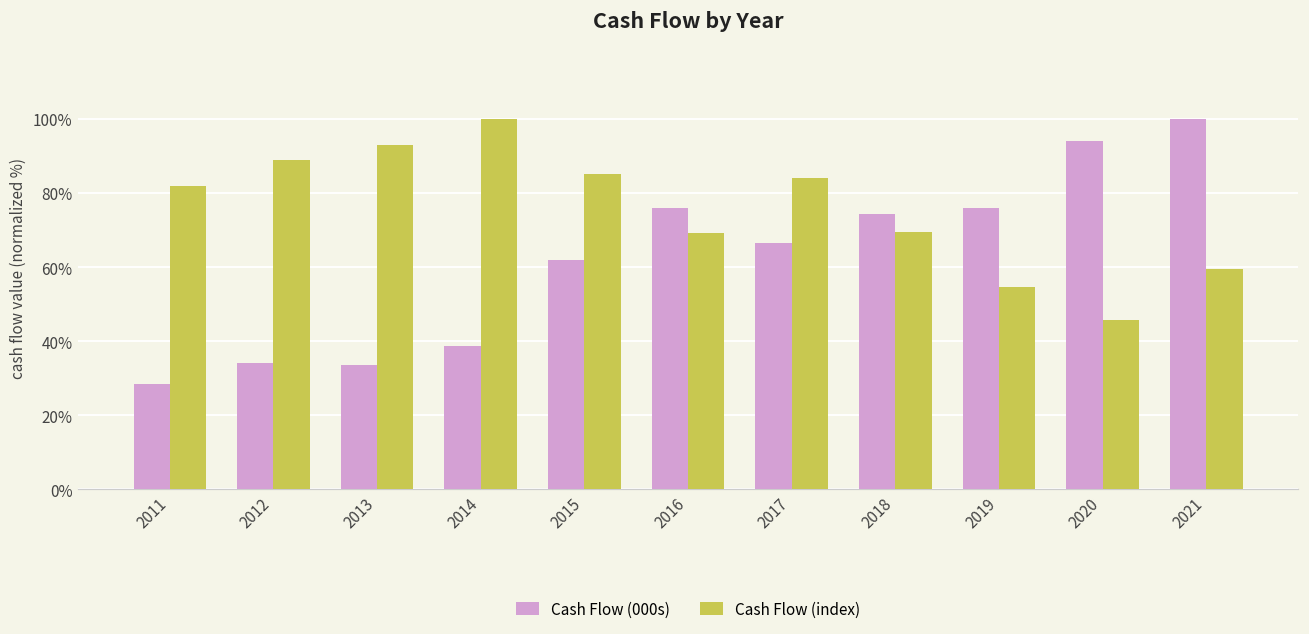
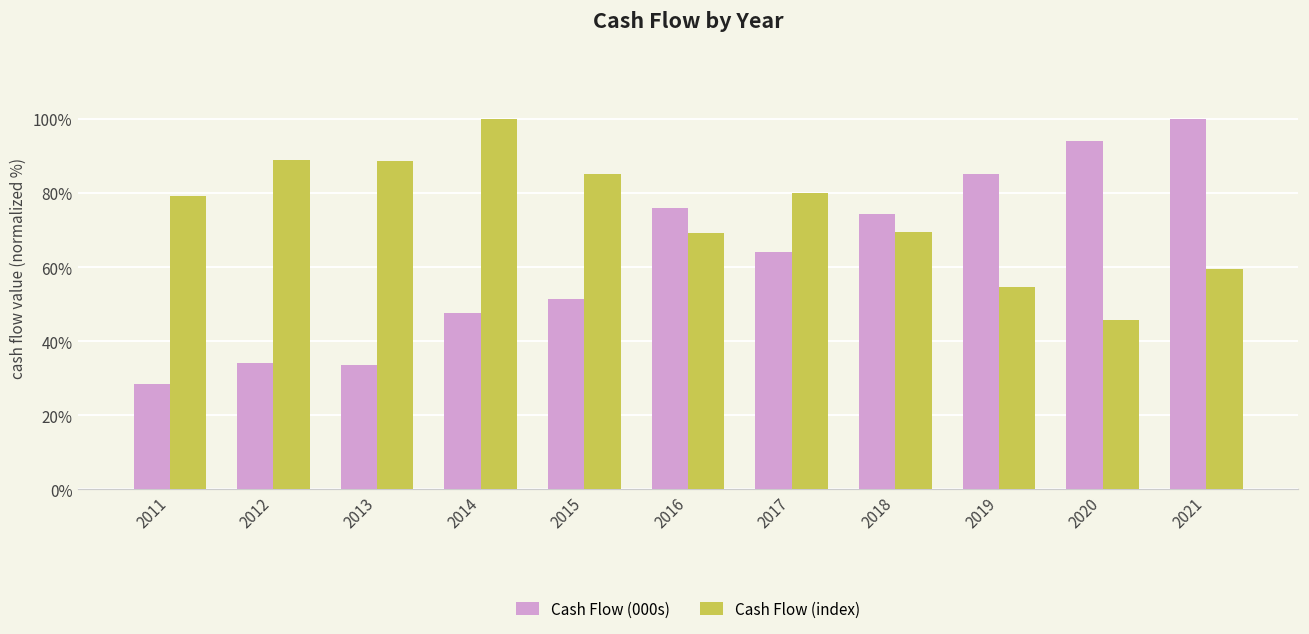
Cash Flow (index), 2011: 82% -> 79%
Cash Flow (index), 2013: 93% -> 89%
Cash Flow (000s), 2014: 39% -> 48%
Cash Flow (000s), 2015: 62% -> 51%
Cash Flow (000s), 2017: 67% -> 64%
Cash Flow (index), 2017: 84% -> 80%
Cash Flow (000s), 2019: 76% -> 85%
